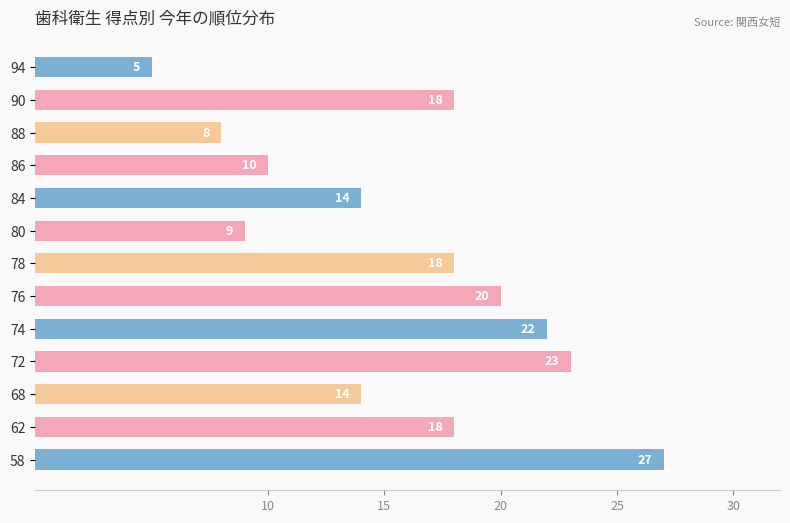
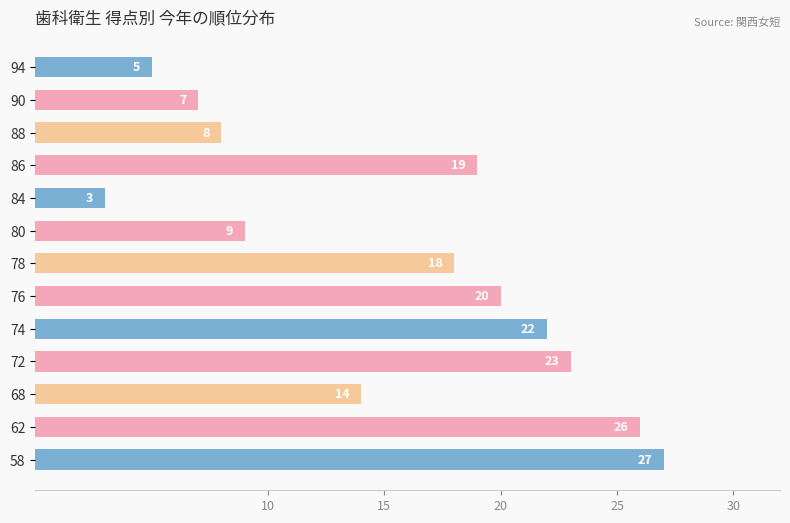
90: 18 -> 7
86: 10 -> 19
84: 14 -> 3
62: 18 -> 26
